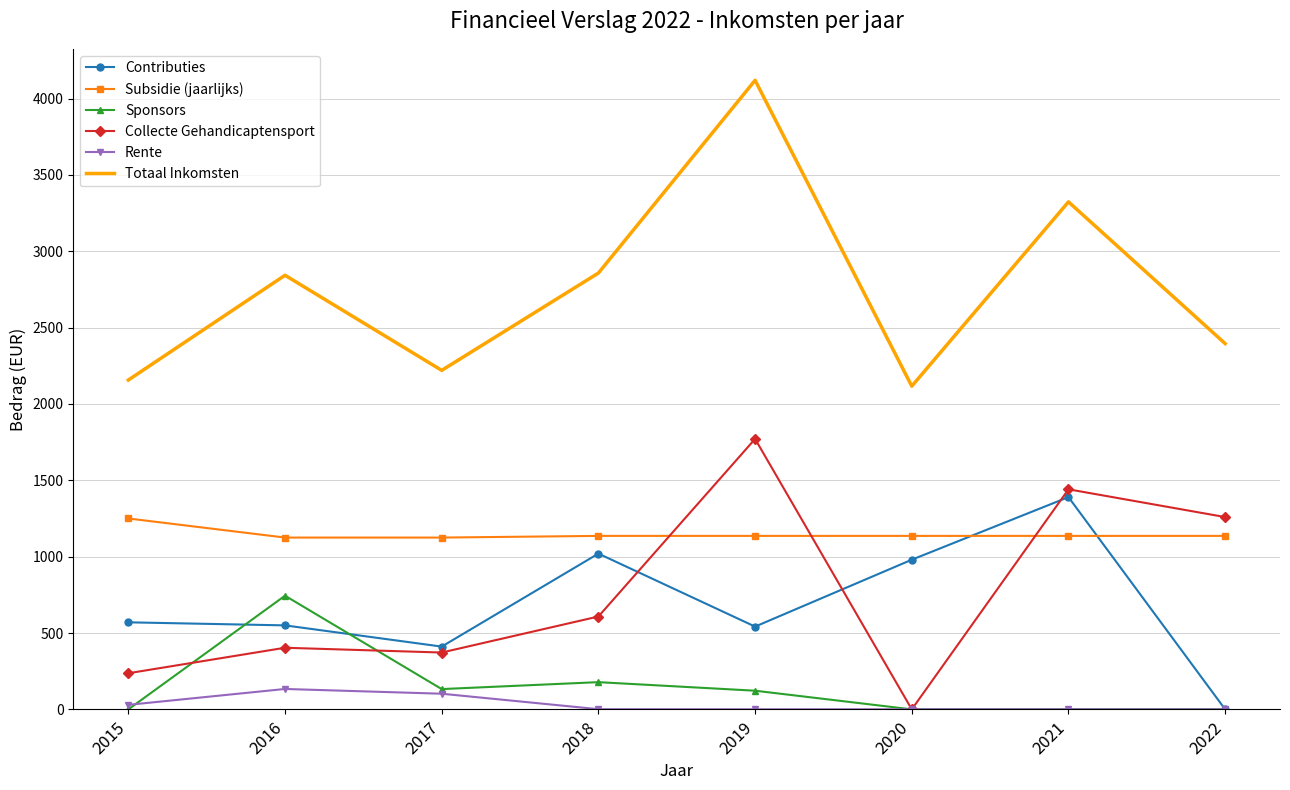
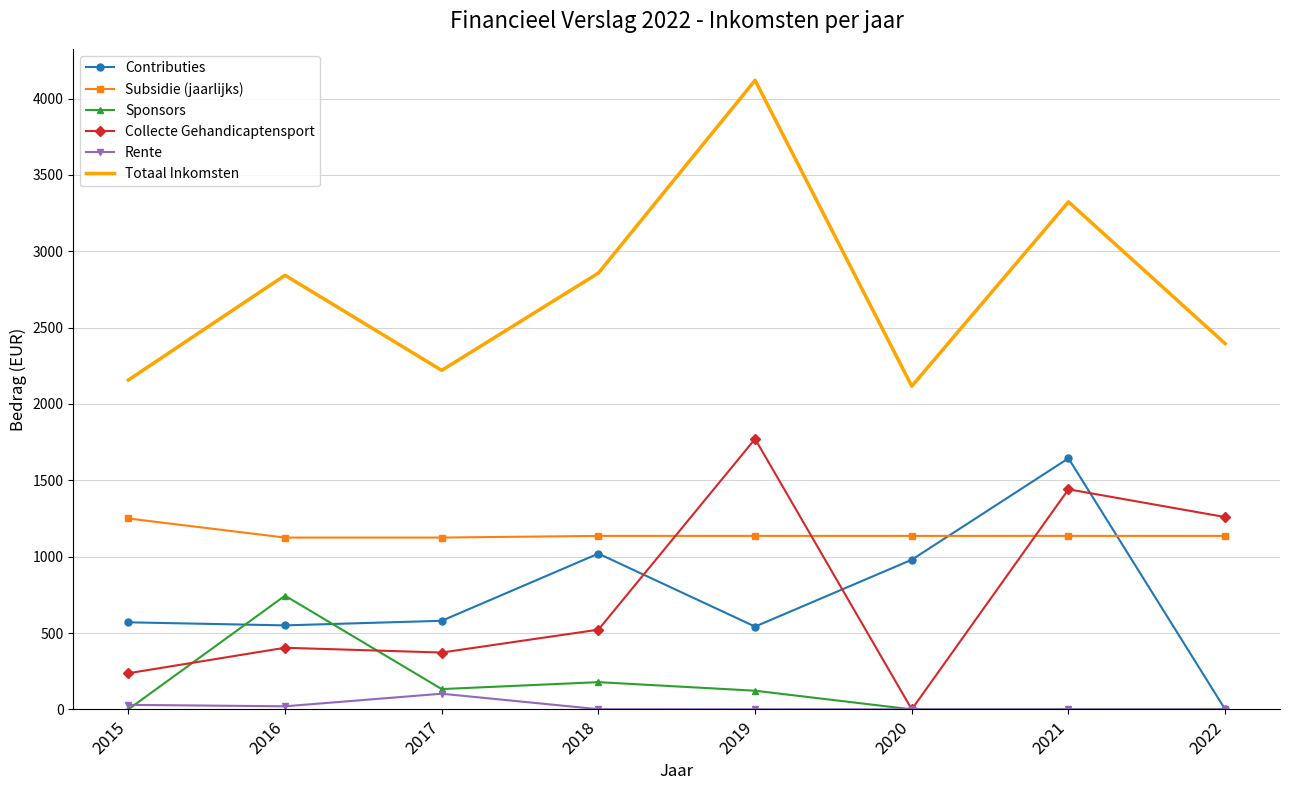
Rente, 2016: 130 -> 20
Contributies, 2017: 410 -> 580
Collecte Gehandicaptensport, 2018: 610 -> 520
Contributies, 2021: 1390 -> 1640
